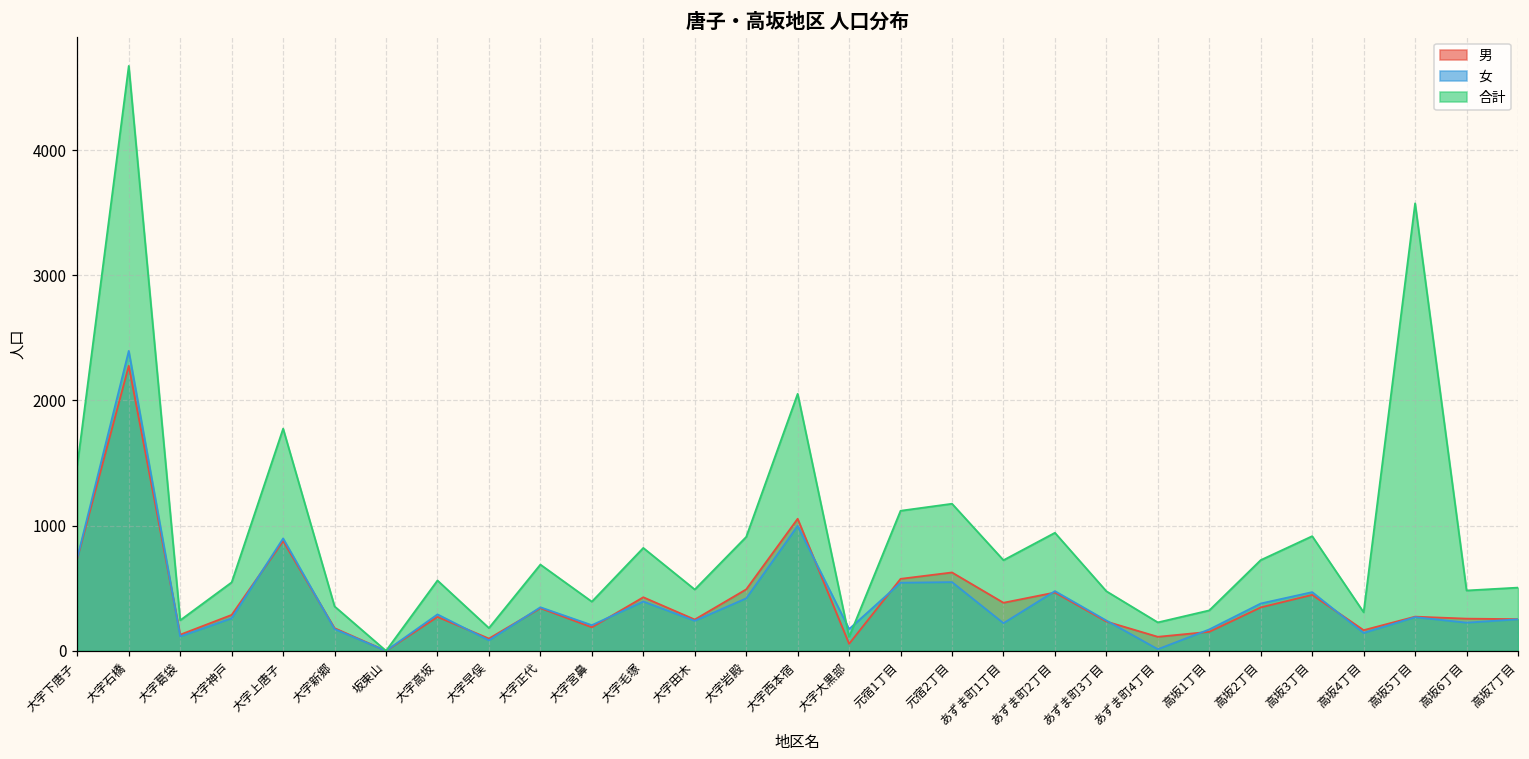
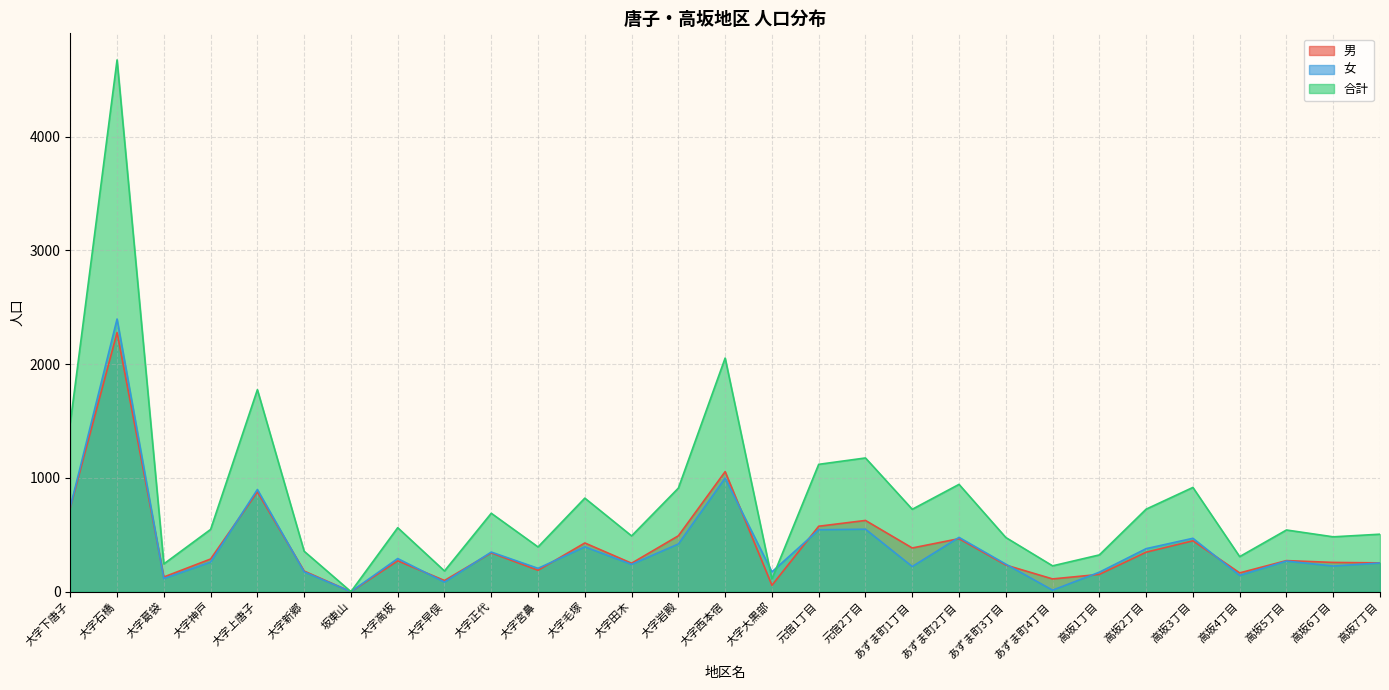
合計, 高坂5丁目: 3580 -> 540
